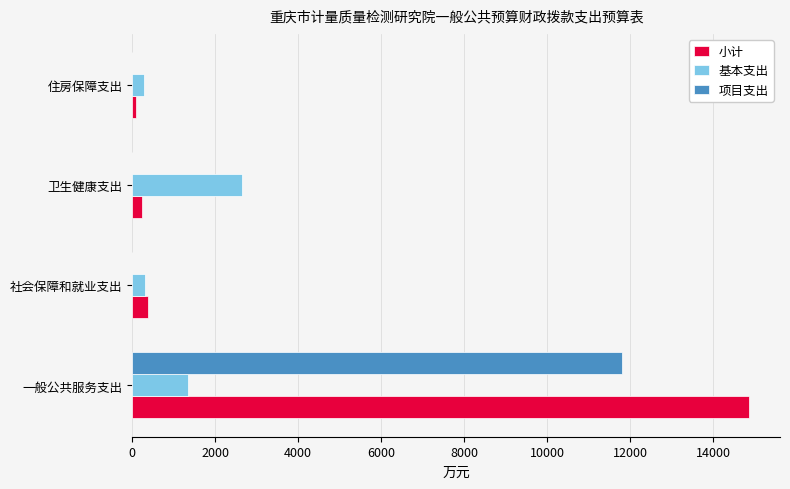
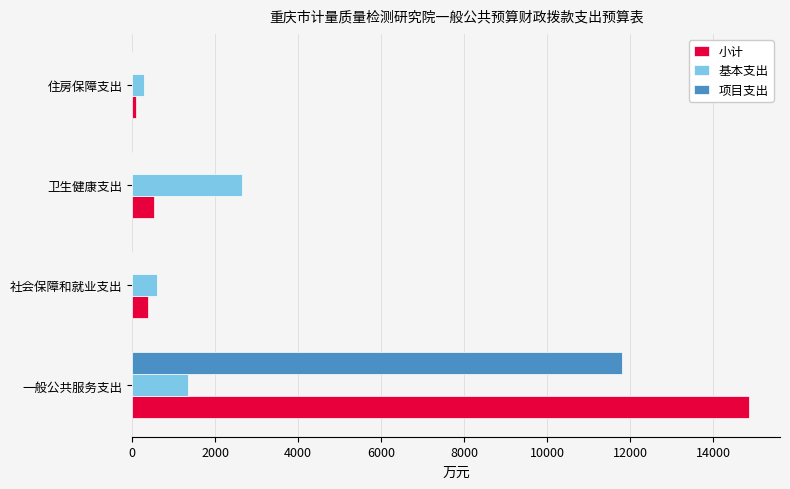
小计, 卫生健康支出: 200 -> 500
基本支出, 社会保障和就业支出: 300 -> 600
